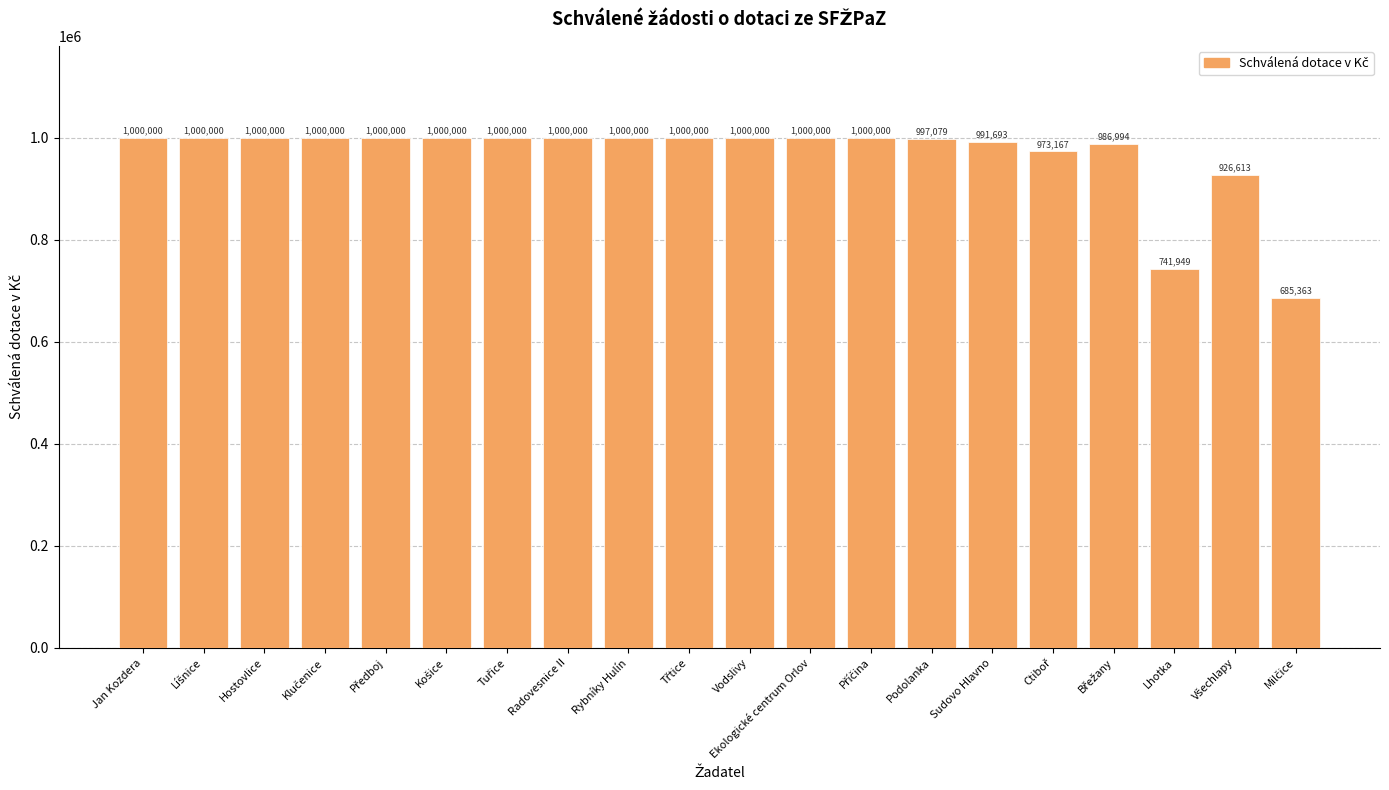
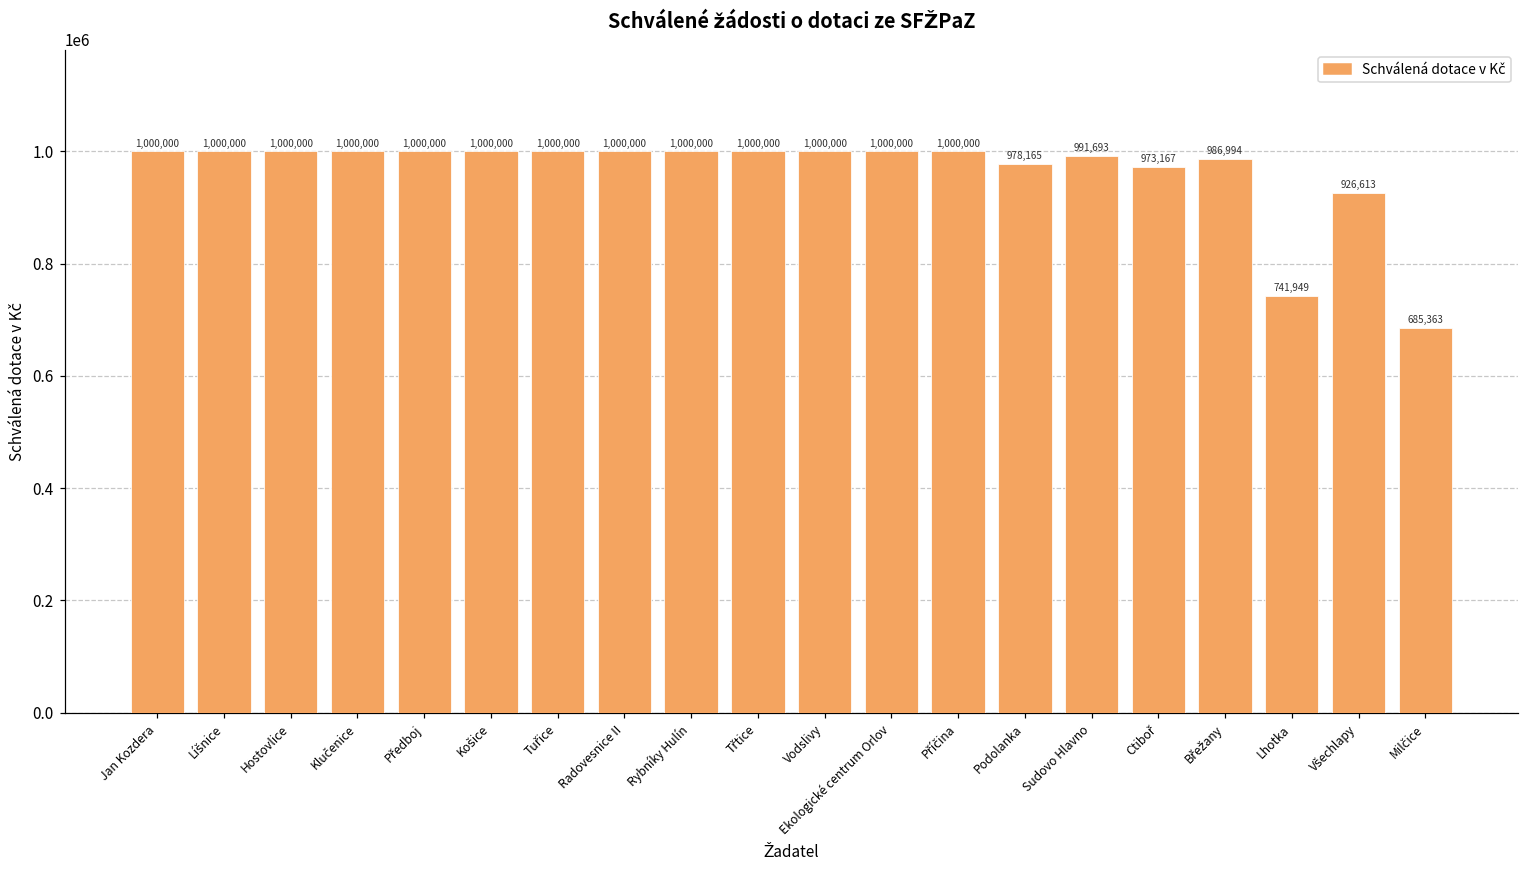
Podolanka: 997,079 -> 978,165
